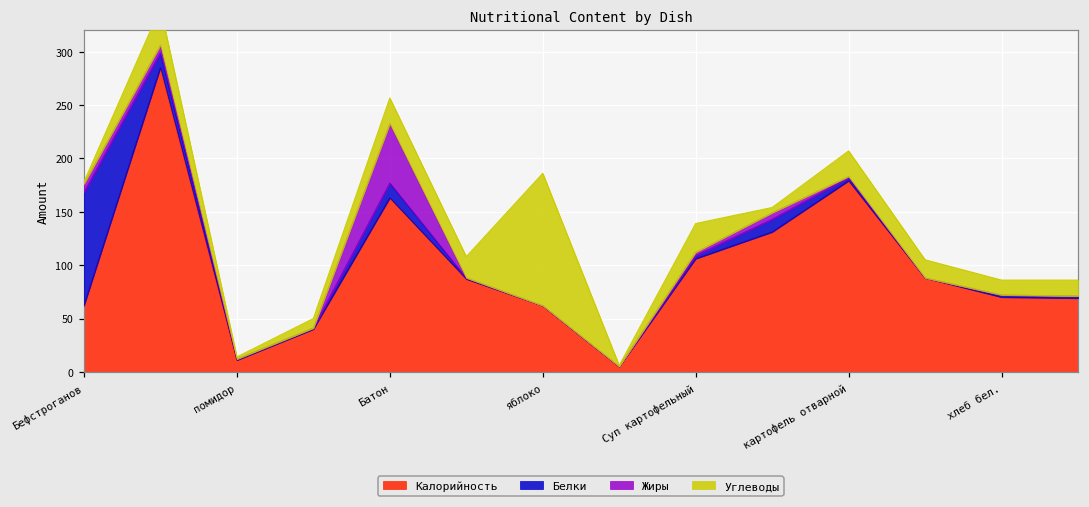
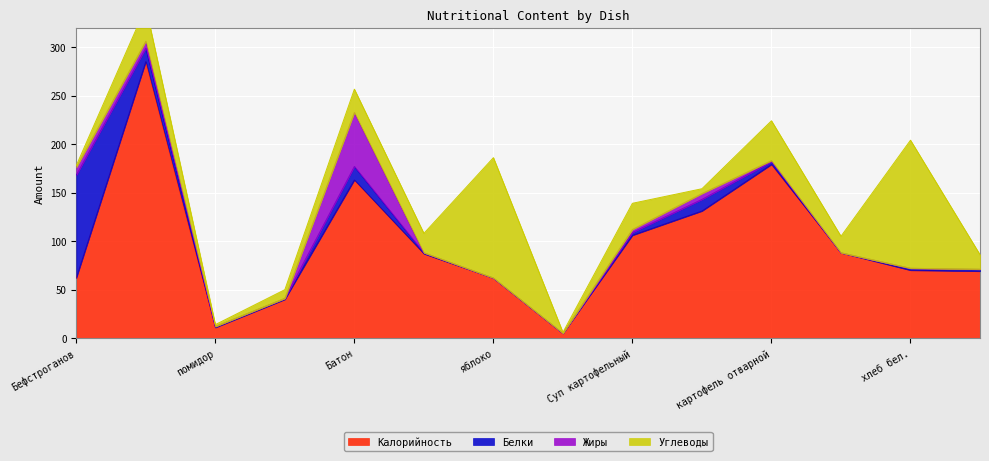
Углеводы, картофель отварной: 20 -> 40
Углеводы, хлеб бел.: 10 -> 130
